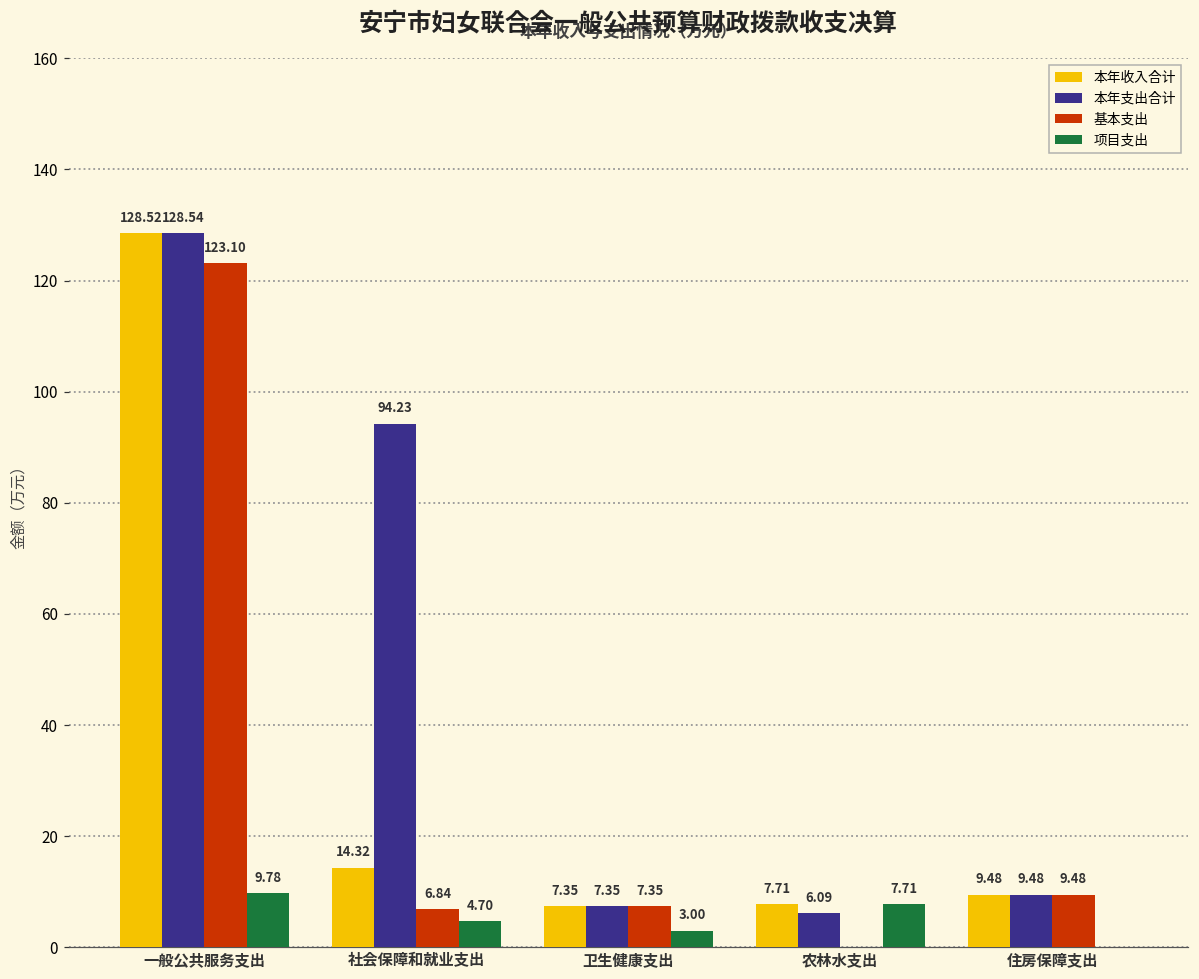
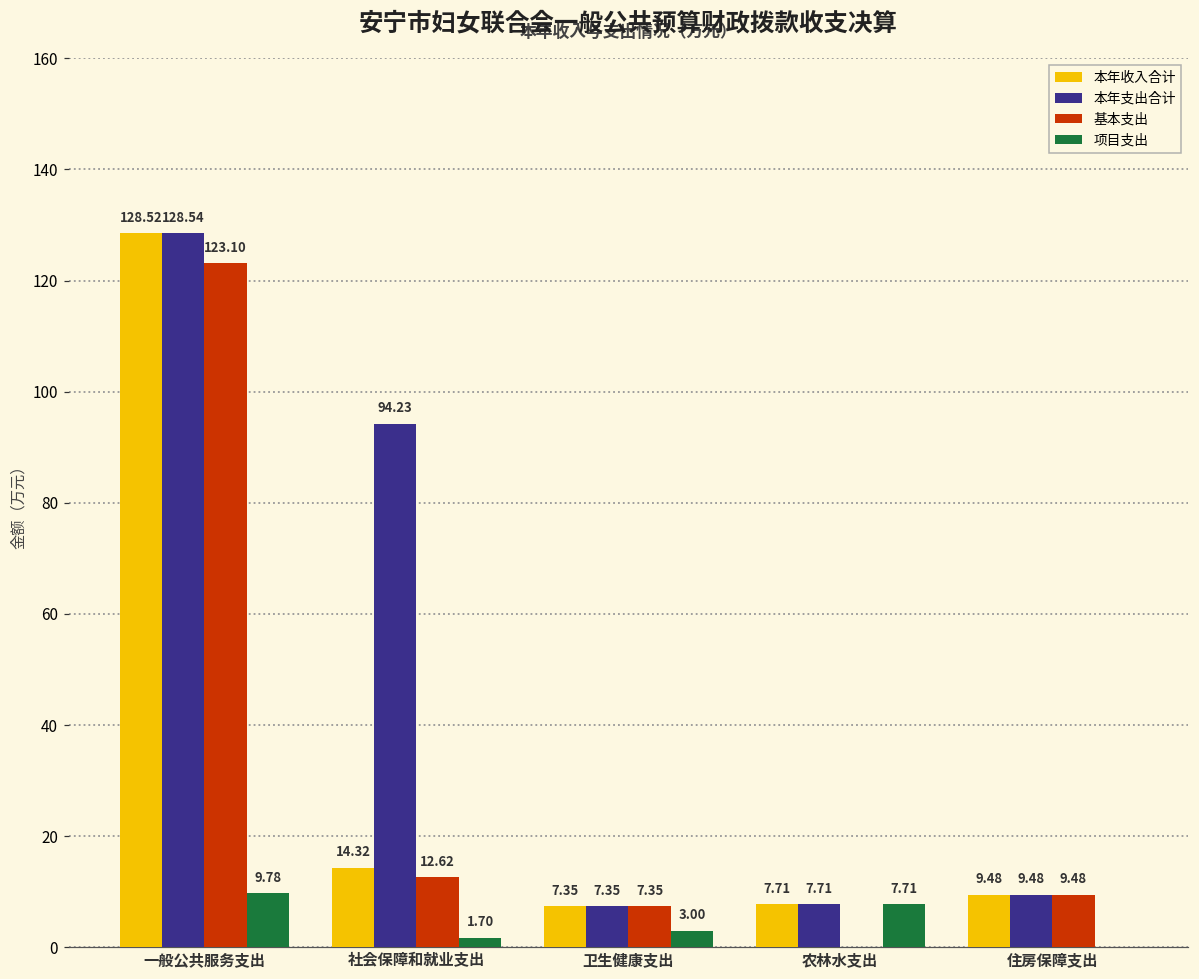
基本支出, 社会保障和就业支出: 6.84 -> 12.62
项目支出, 社会保障和就业支出: 4.70 -> 1.70
本年支出合计, 农林水支出: 6.09 -> 7.71
